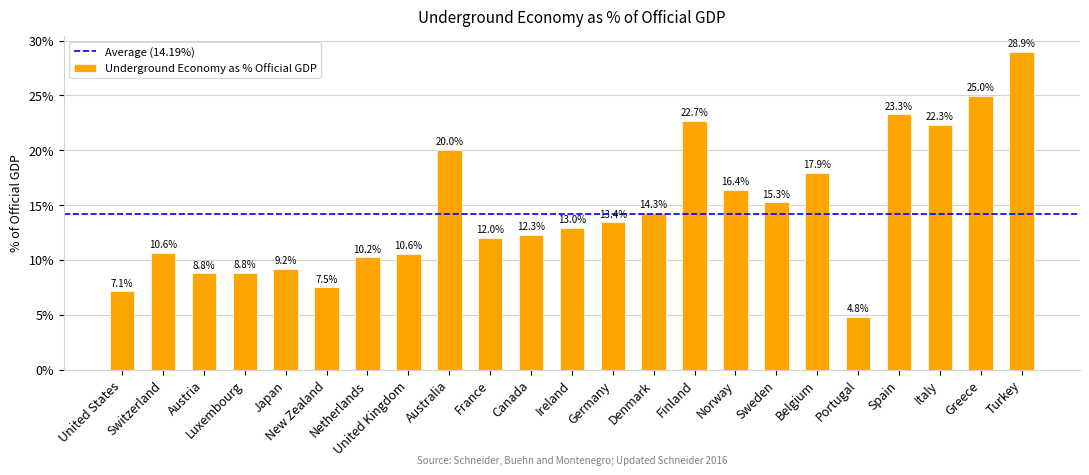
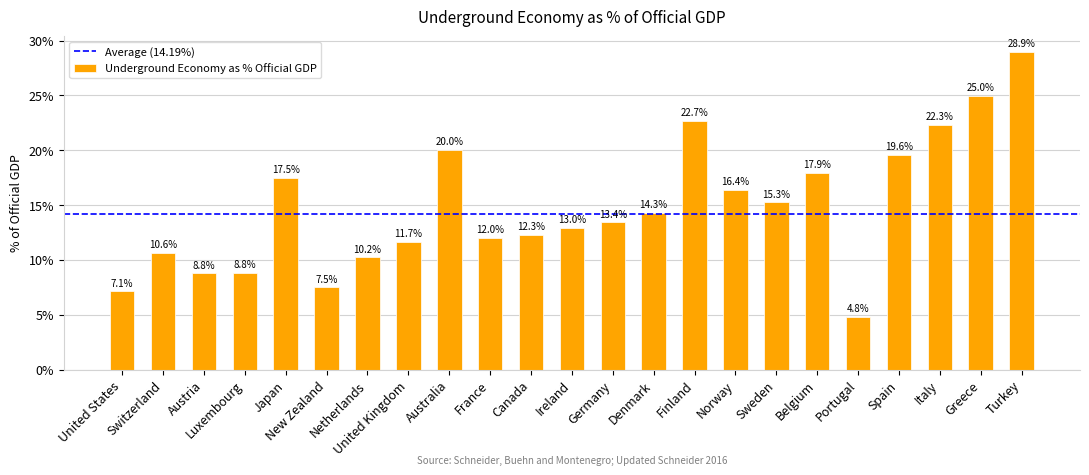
Japan: 9.2% -> 17.5%
United Kingdom: 10.6% -> 11.7%
Spain: 23.3% -> 19.6%
